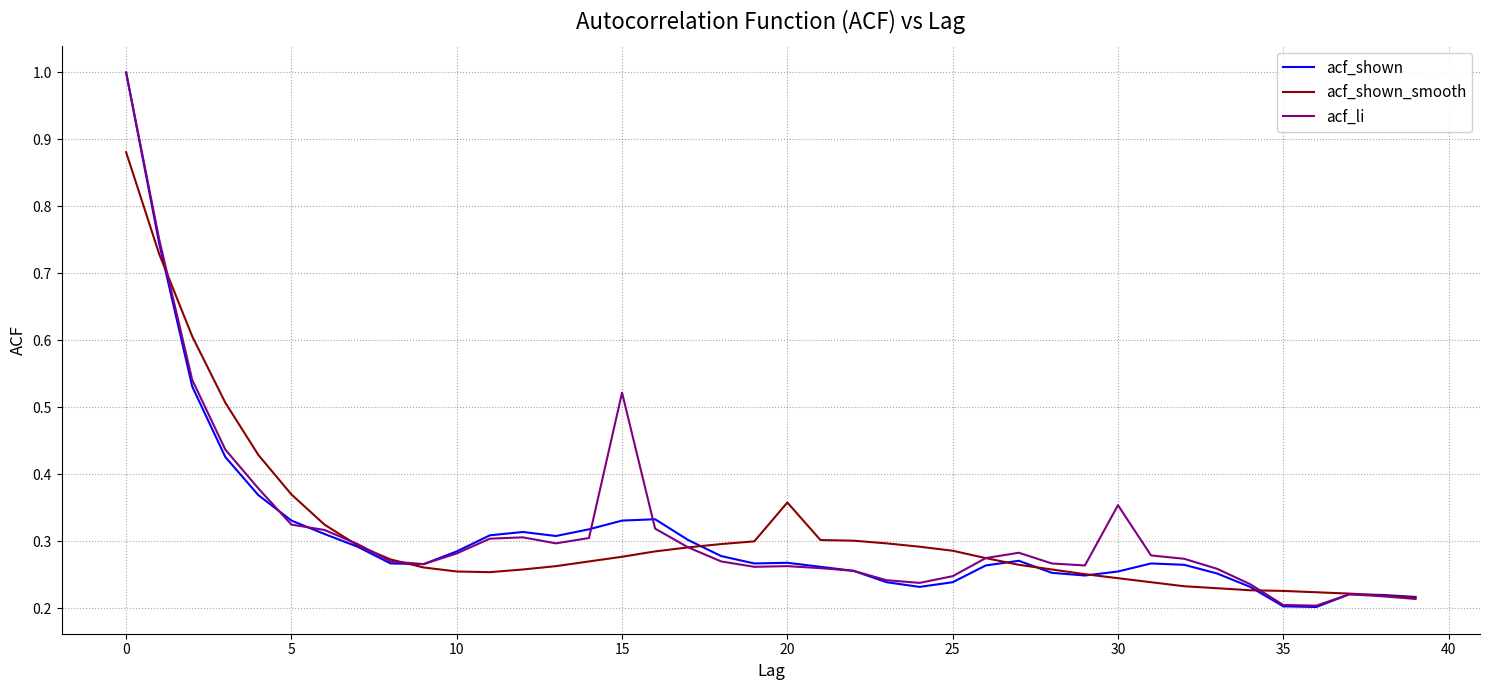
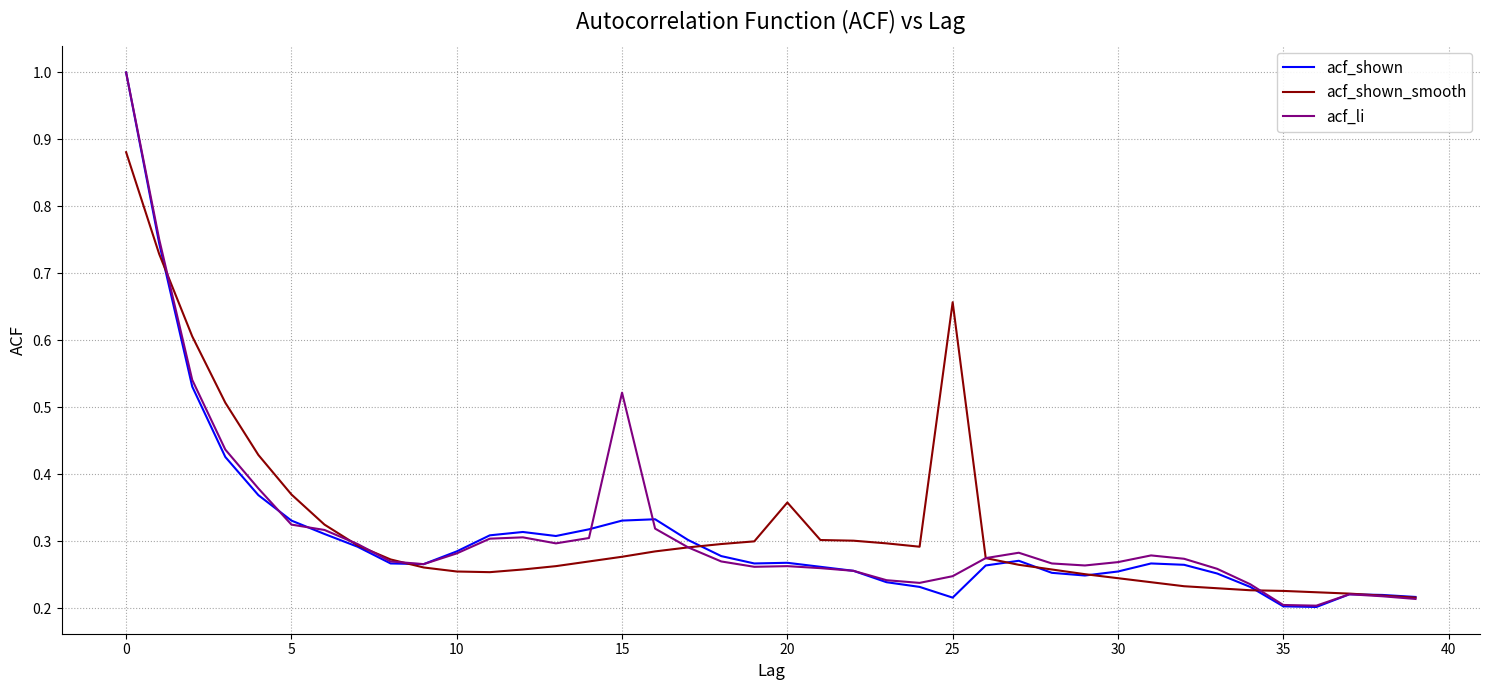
acf_shown, 25: 0.24 -> 0.22
acf_shown_smooth, 25: 0.29 -> 0.66
acf_li, 30: 0.35 -> 0.27
